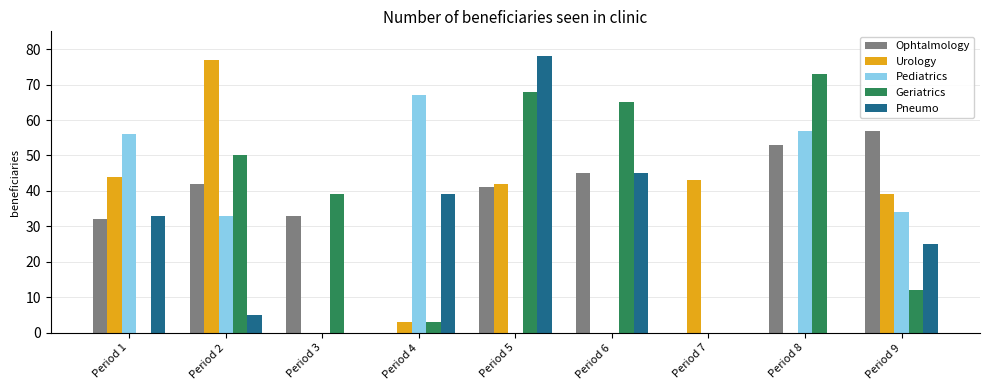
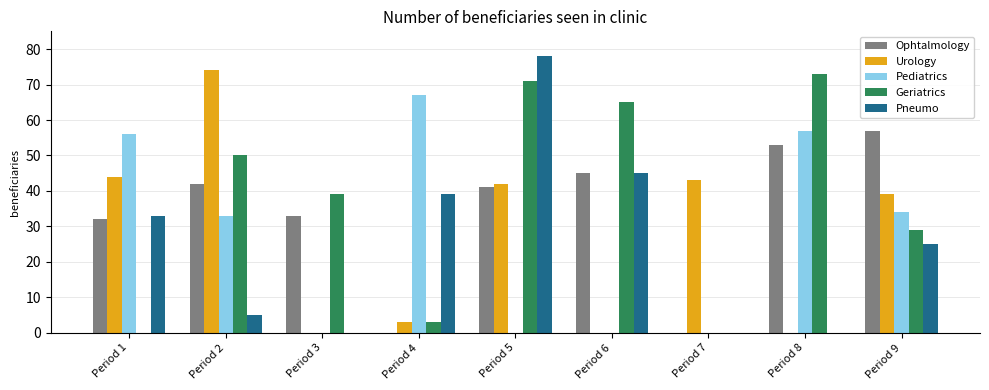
Urology, Period 2: 77 -> 74
Geriatrics, Period 5: 68 -> 71
Geriatrics, Period 9: 12 -> 29
